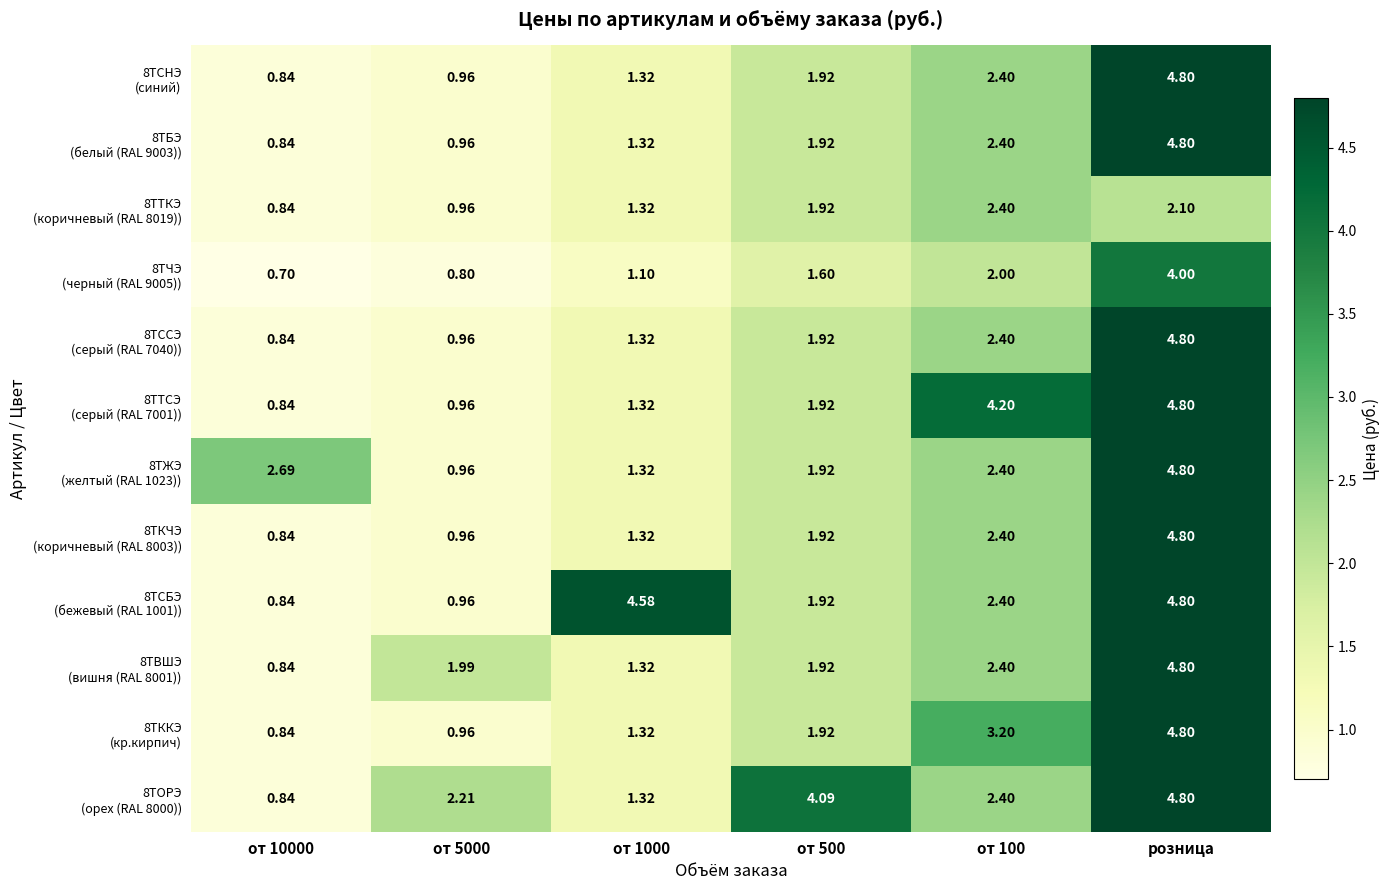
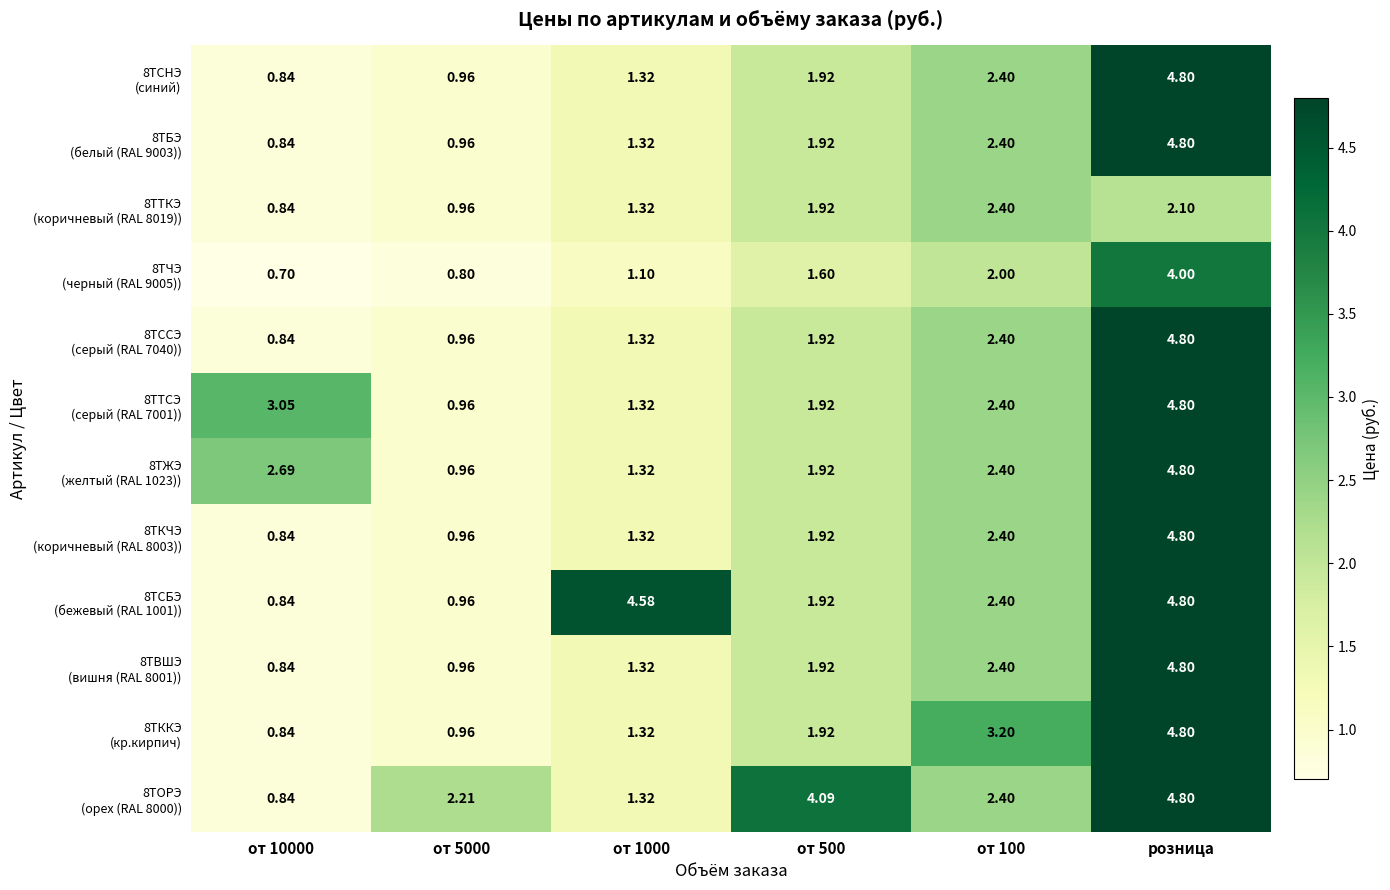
8ТТСЭ (серый (RAL 7001)), от 10000: 0.84 -> 3.05
8ТТСЭ (серый (RAL 7001)), от 100: 4.20 -> 2.40
8ТВШЭ (вишня (RAL 8001)), от 5000: 1.99 -> 0.96
